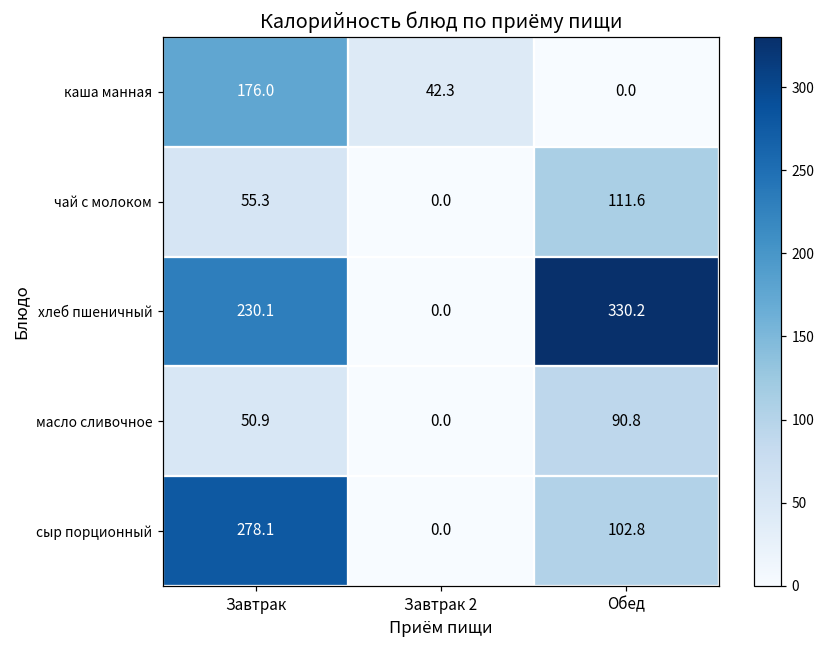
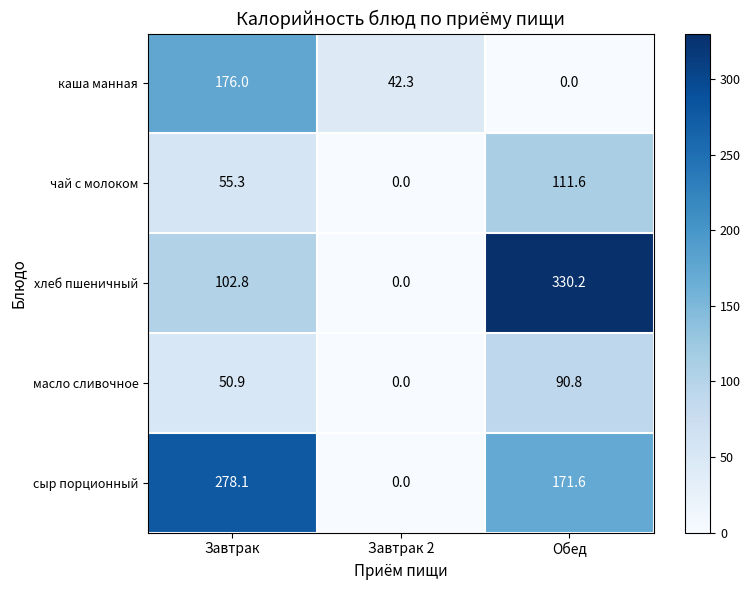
хлеб пшеничный, Завтрак: 230.1 -> 102.8
сыр порционный, Обед: 102.8 -> 171.6
